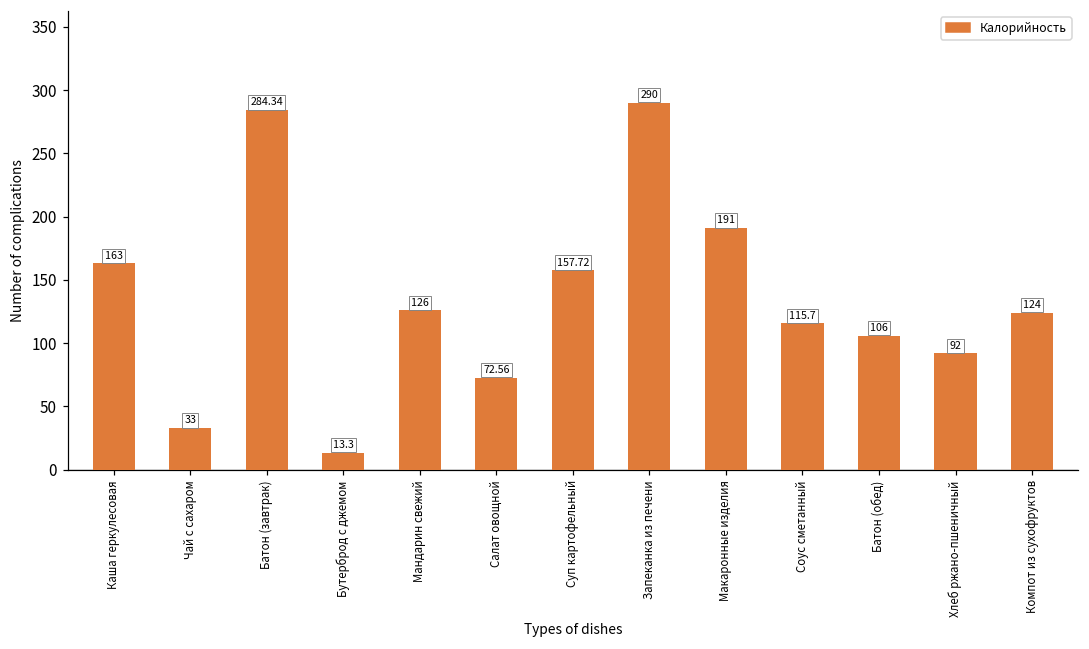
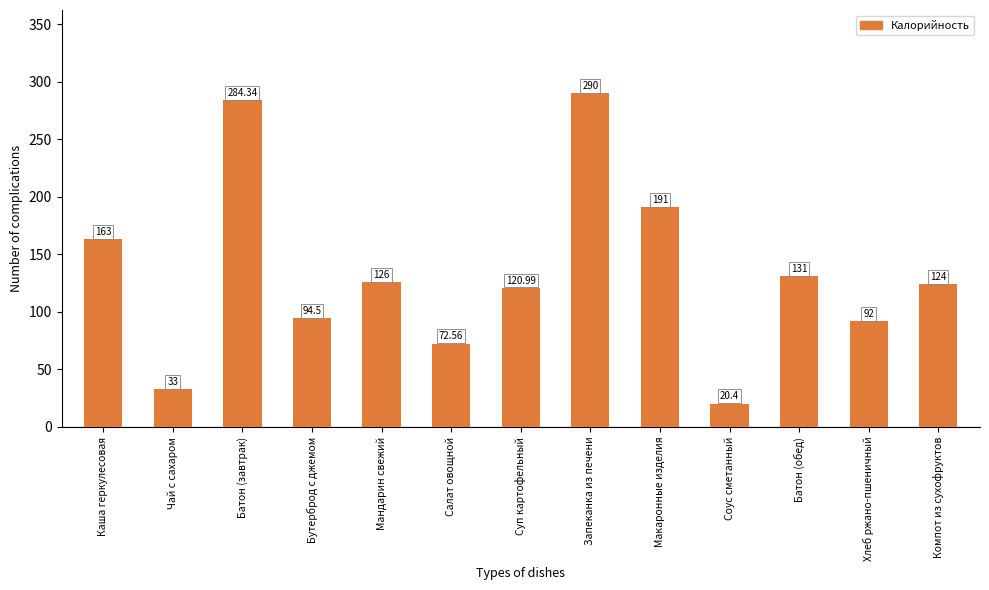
Бутерброд с джемом: 13.3 -> 94.5
Суп картофельный: 157.72 -> 120.99
Соус сметанный: 115.7 -> 20.4
Батон (обед): 106 -> 131
